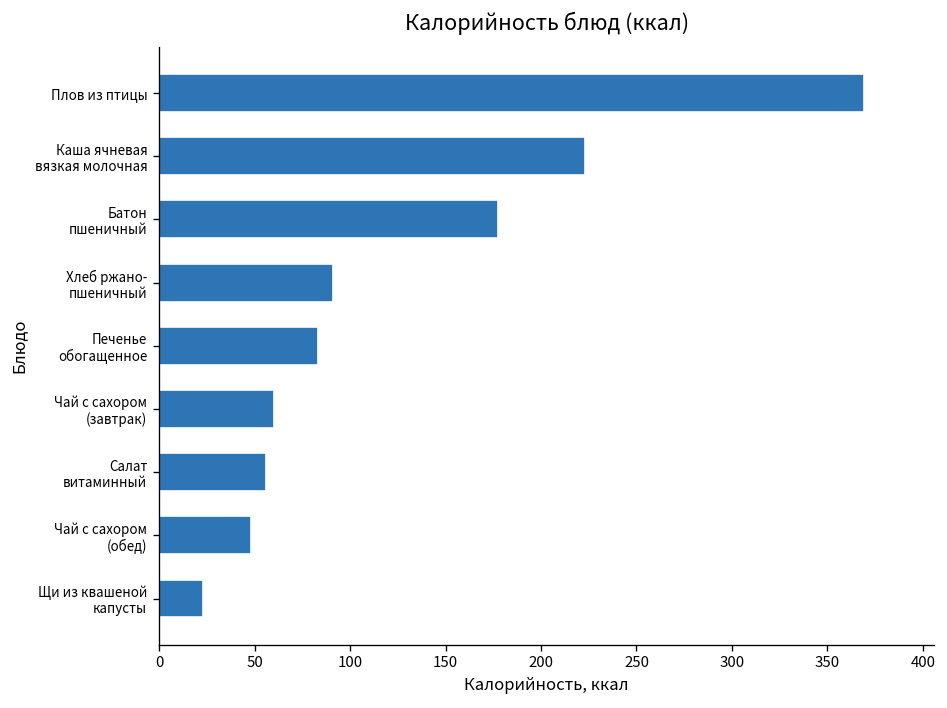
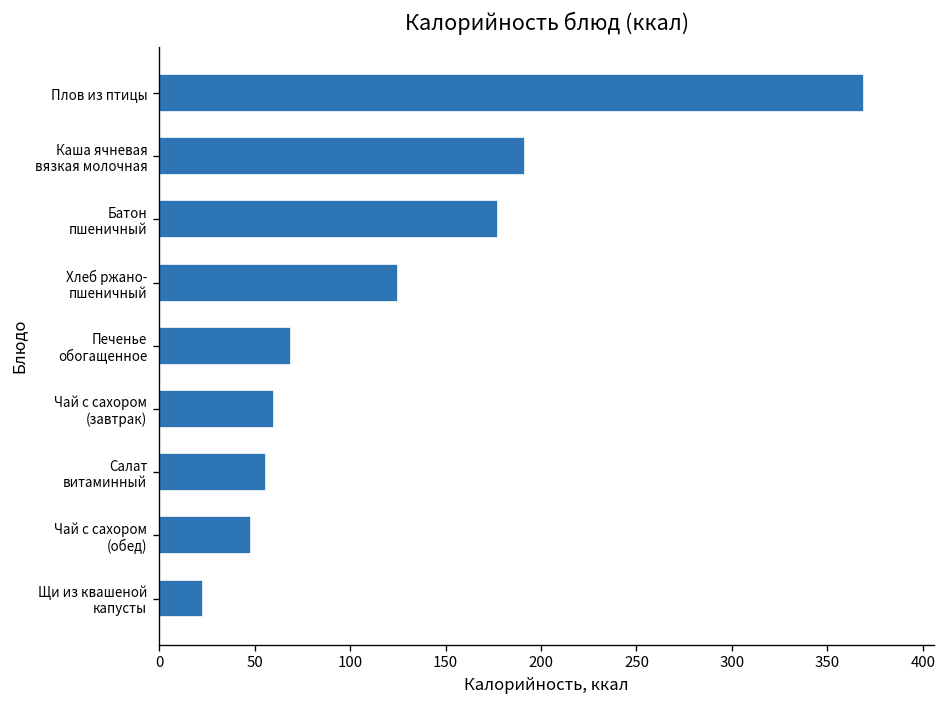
Каша ячневая вязкая молочная: 223 -> 192
Хлеб ржано- пшеничный: 91 -> 125
Печенье обогащенное: 83 -> 69
